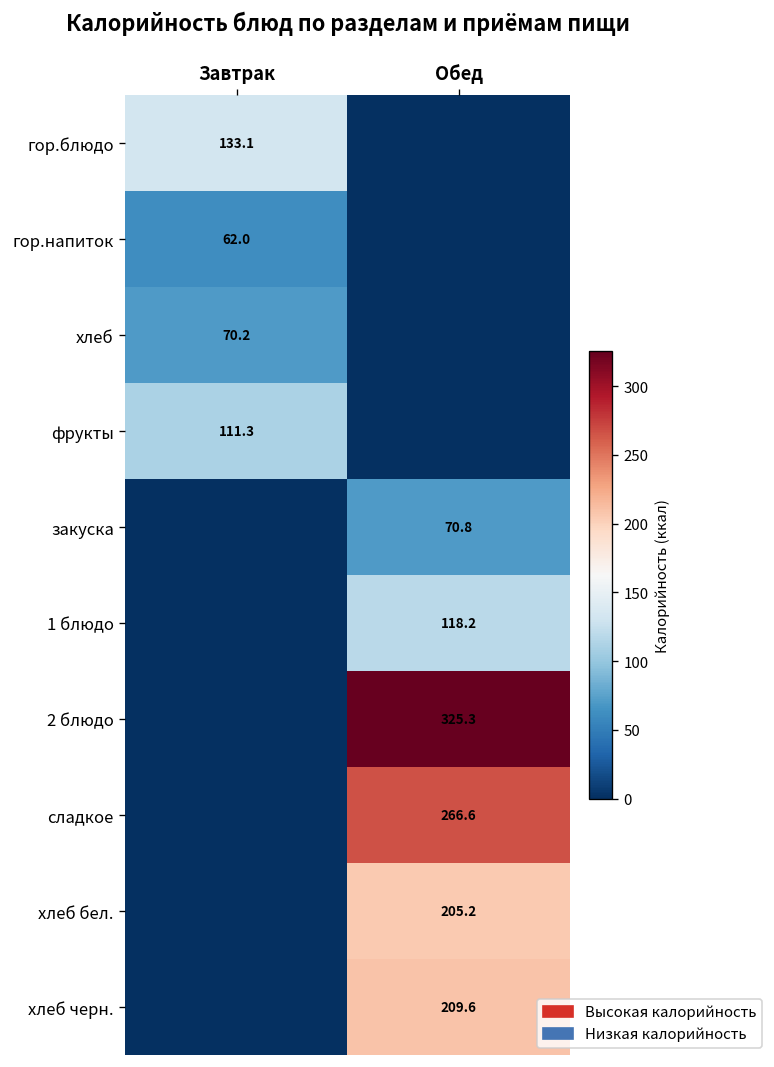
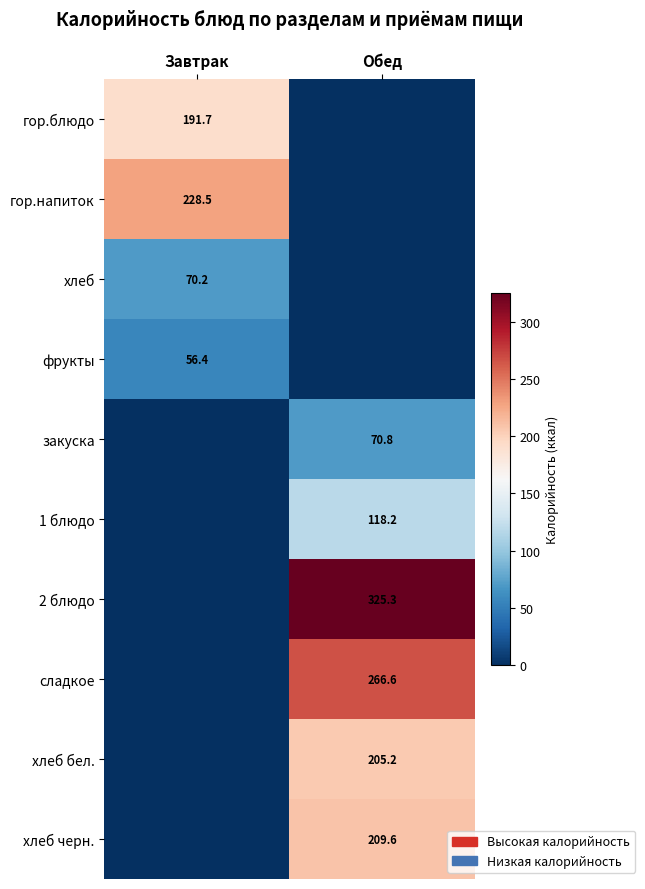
гор.блюдо, Завтрак: 133.1 -> 191.7
гор.напиток, Завтрак: 62.0 -> 228.5
фрукты, Завтрак: 111.3 -> 56.4
